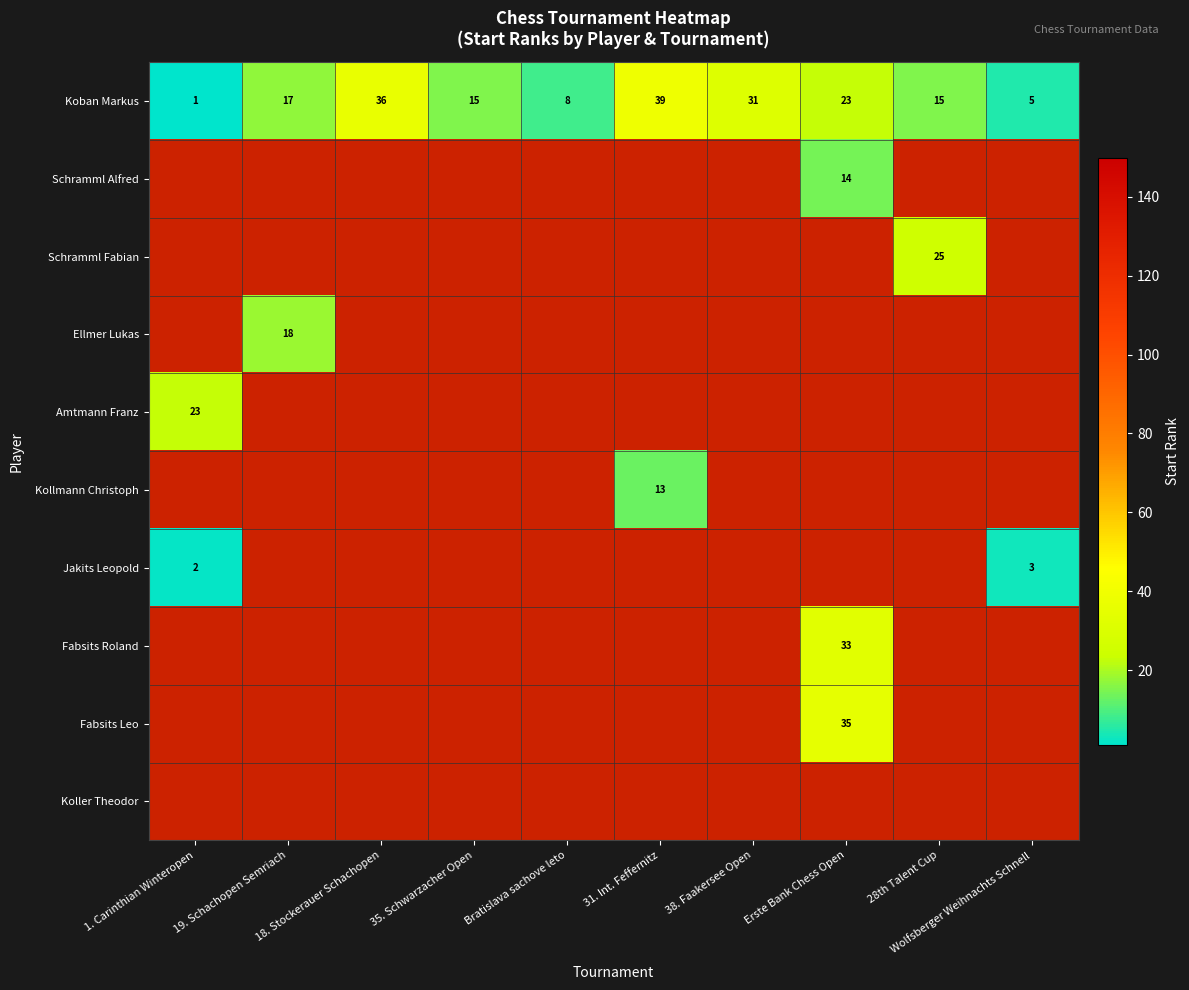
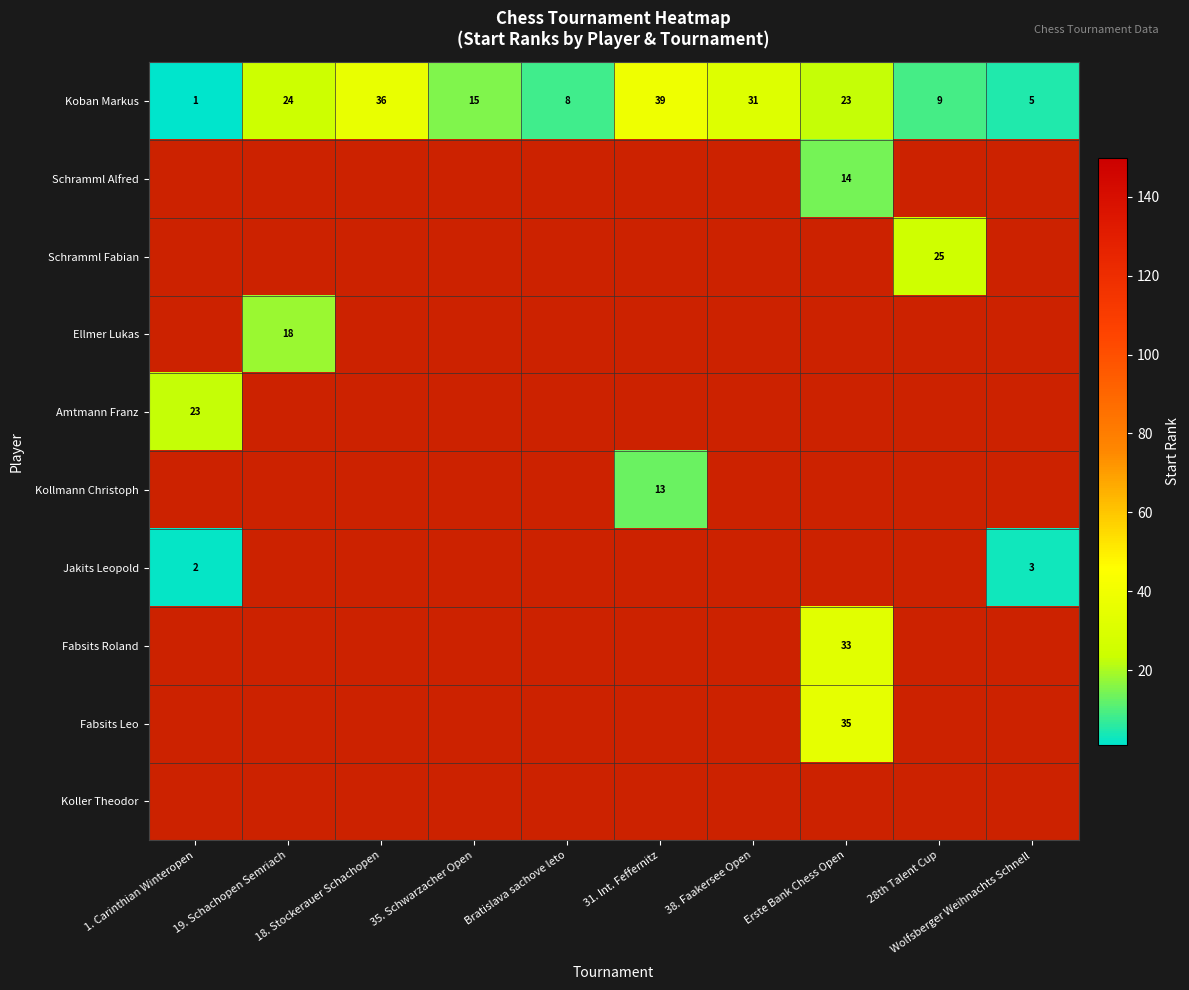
Koban Markus, 19. Schachopen Semriach: 17 -> 24
Koban Markus, 28th Talent Cup: 15 -> 9
